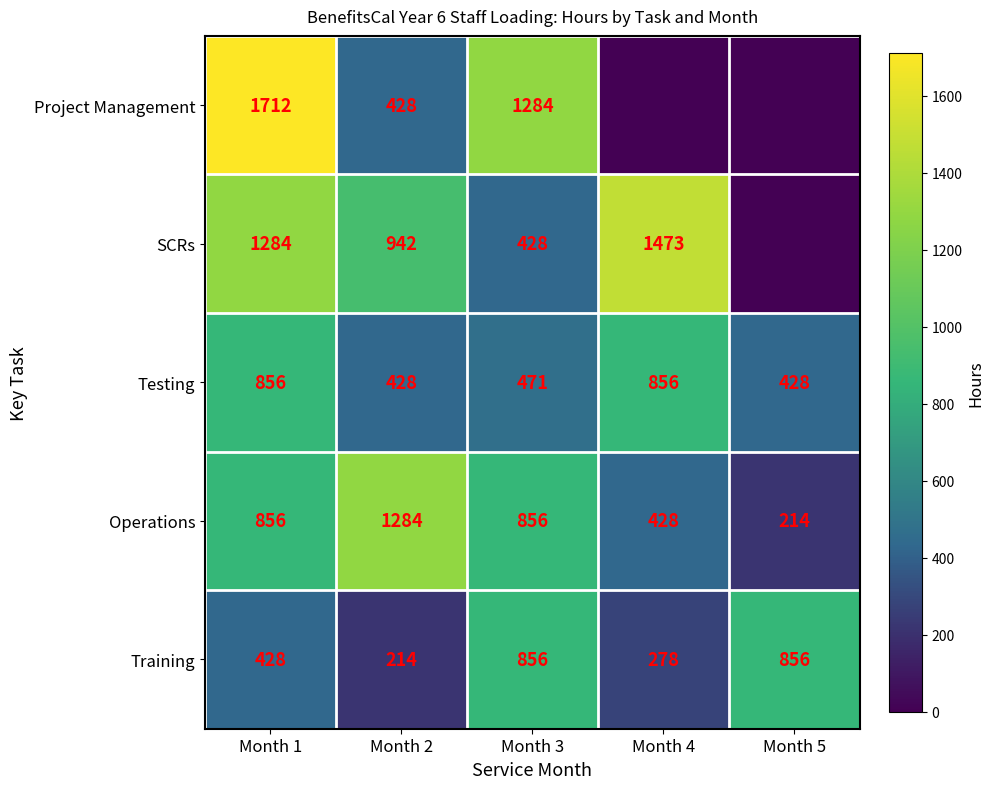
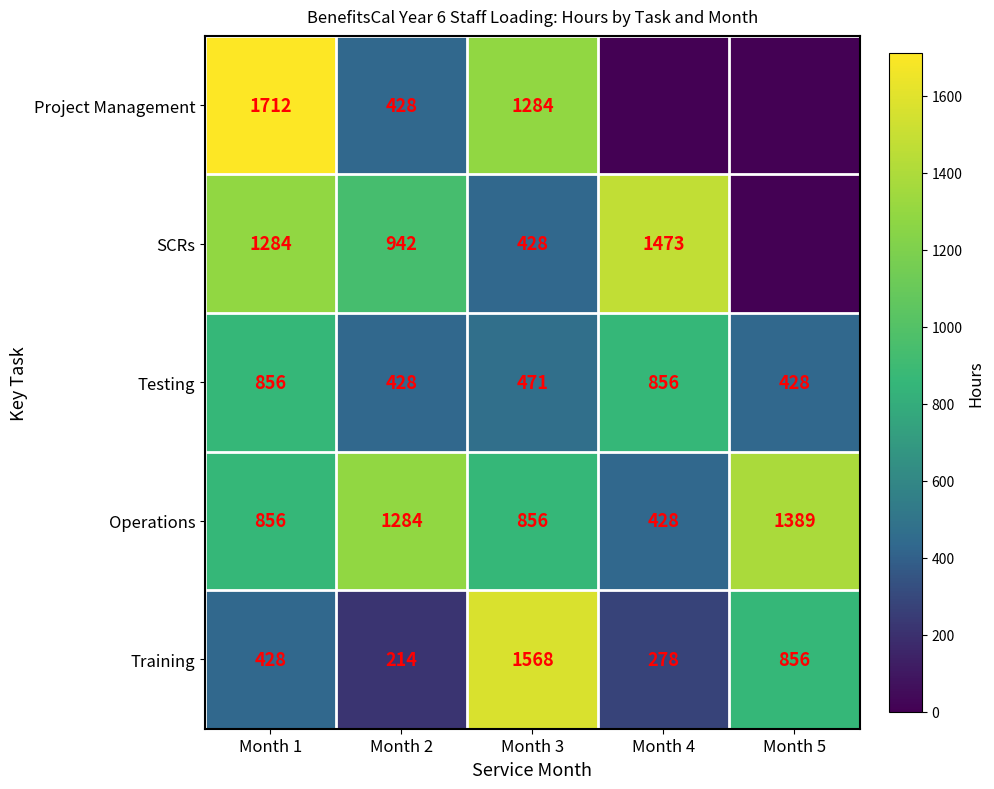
Operations, Month 5: 214 -> 1389
Training, Month 3: 856 -> 1568
